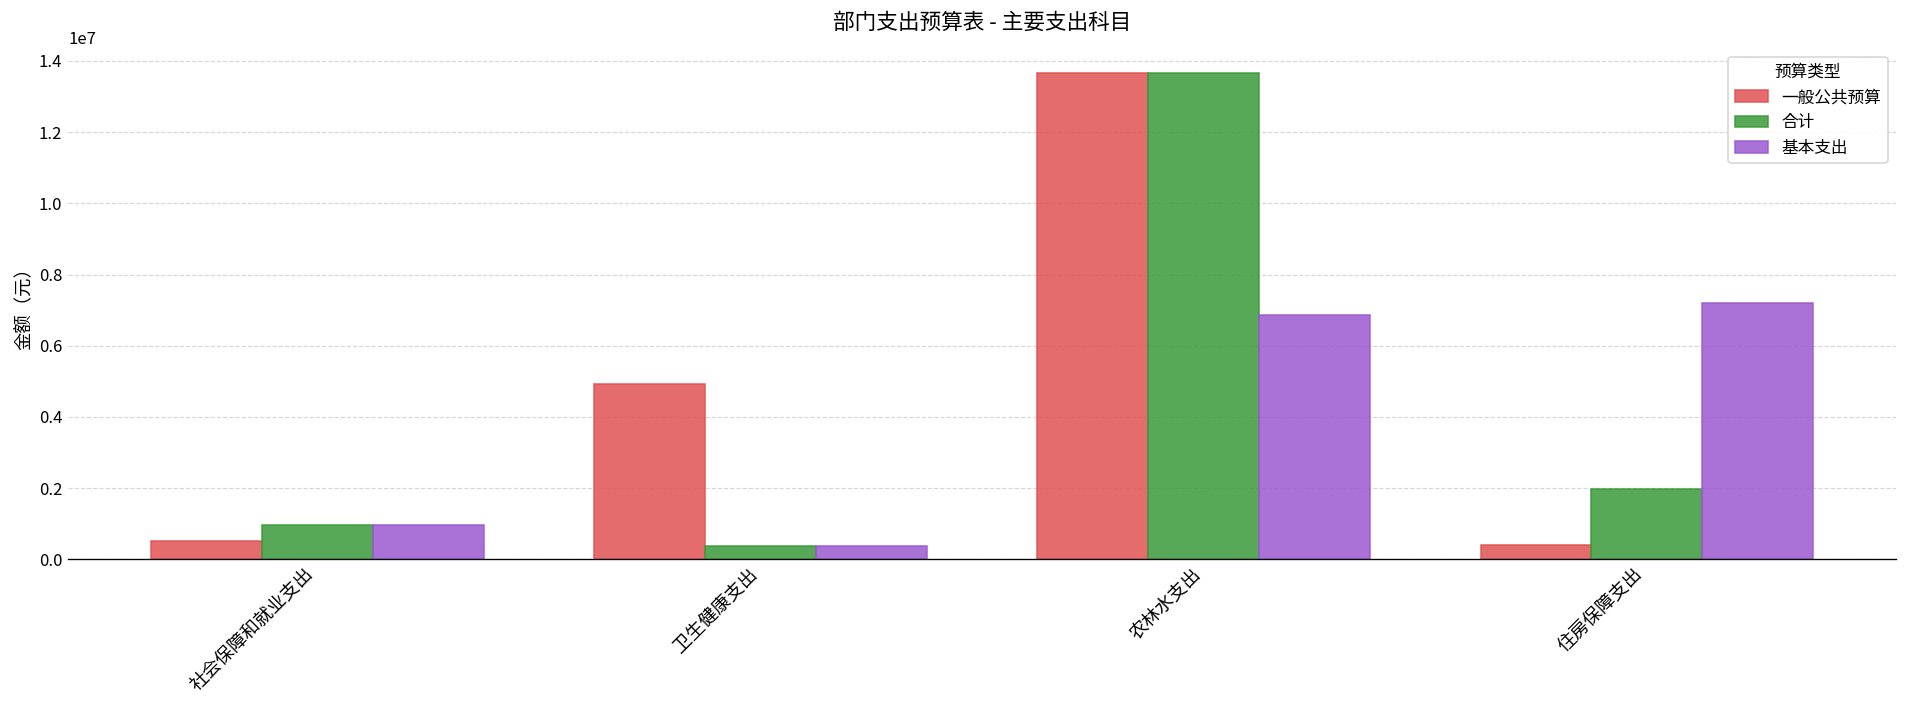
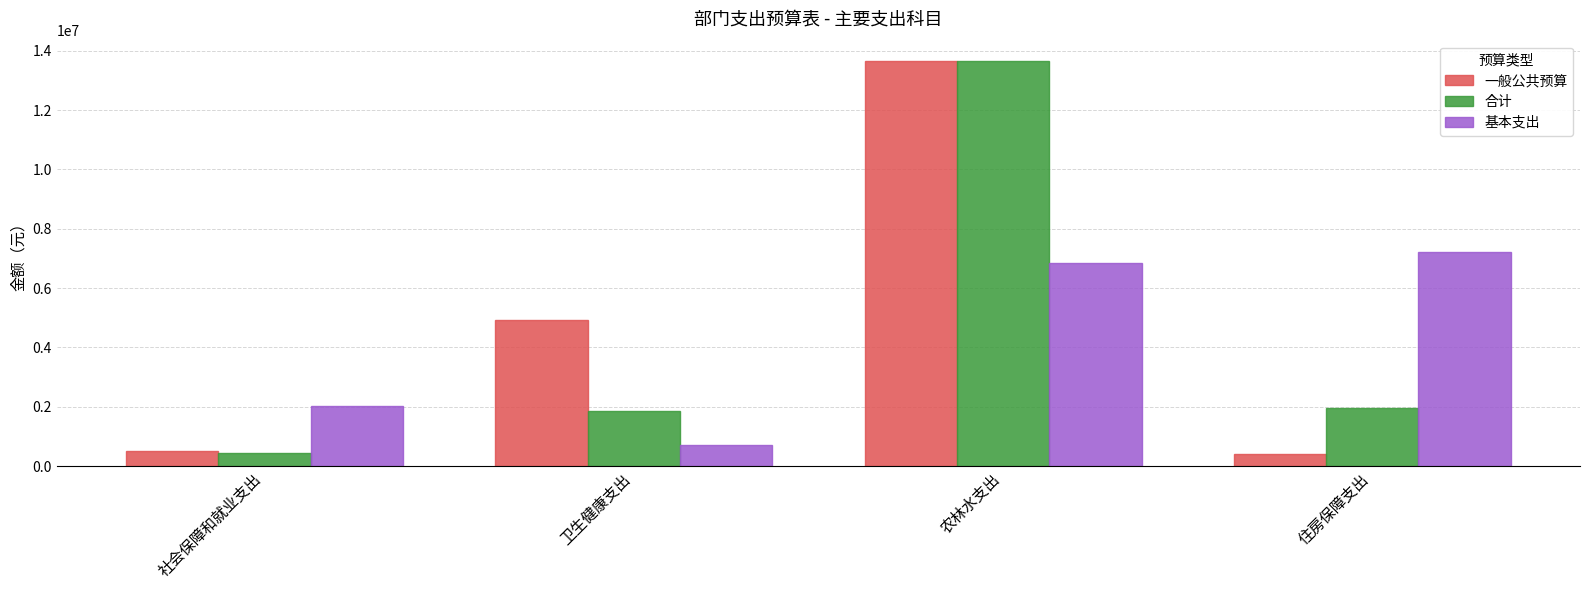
合计, 社会保障和就业支出: 1000000 -> 500000
基本支出, 社会保障和就业支出: 1000000 -> 2000000
合计, 卫生健康支出: 400000 -> 1800000
基本支出, 卫生健康支出: 400000 -> 700000
